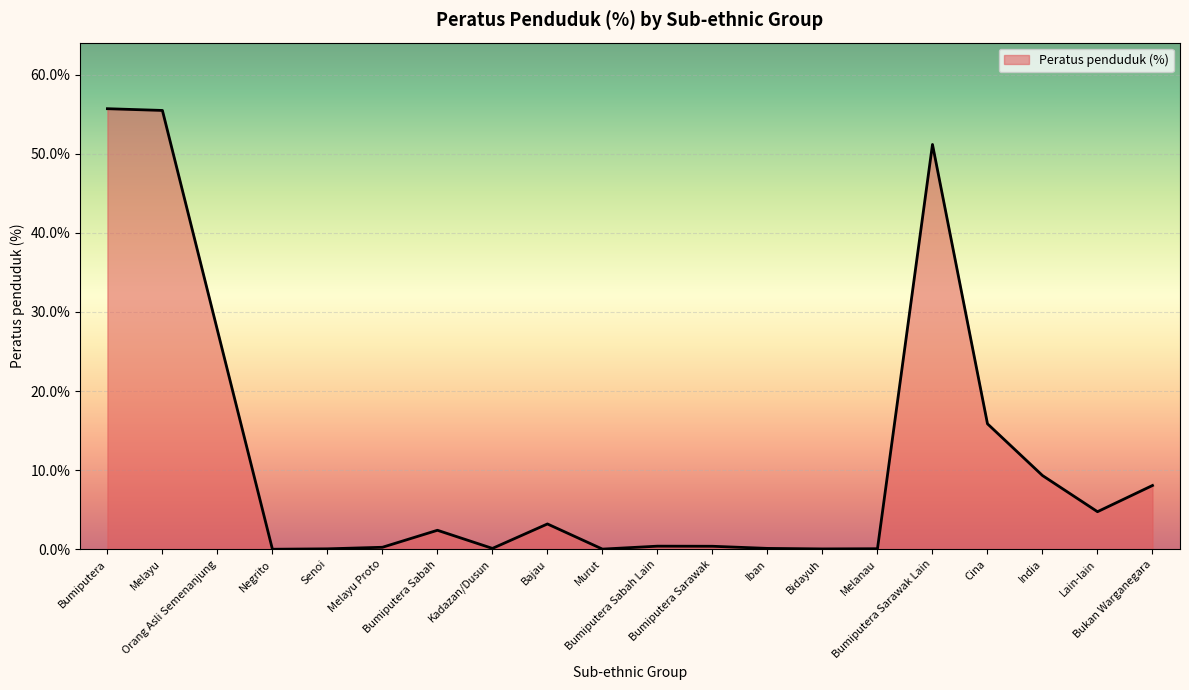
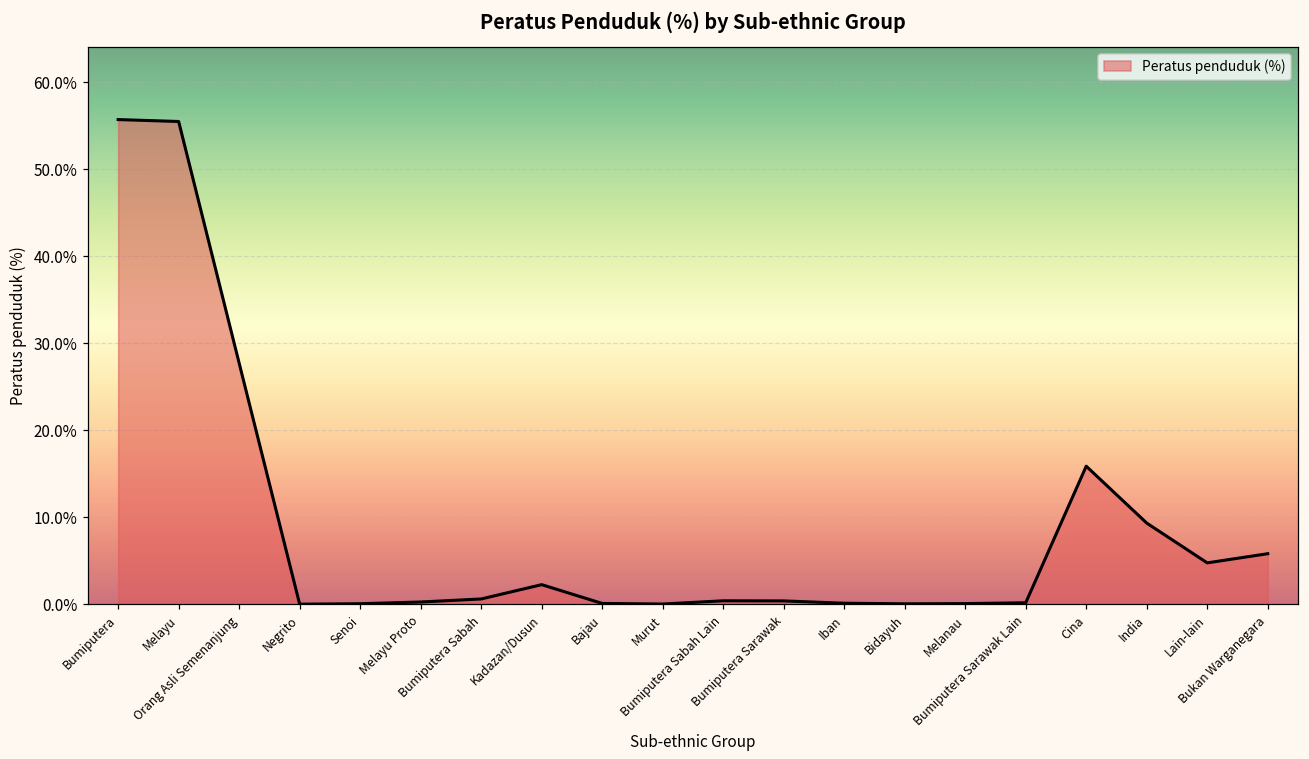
Bumiputera Sabah: 2% -> 1%
Kadazan/Dusun: 0% -> 2%
Bajau: 3% -> 0%
Bumiputera Sarawak Lain: 51% -> 0%
Bukan Warganegara: 8% -> 6%
